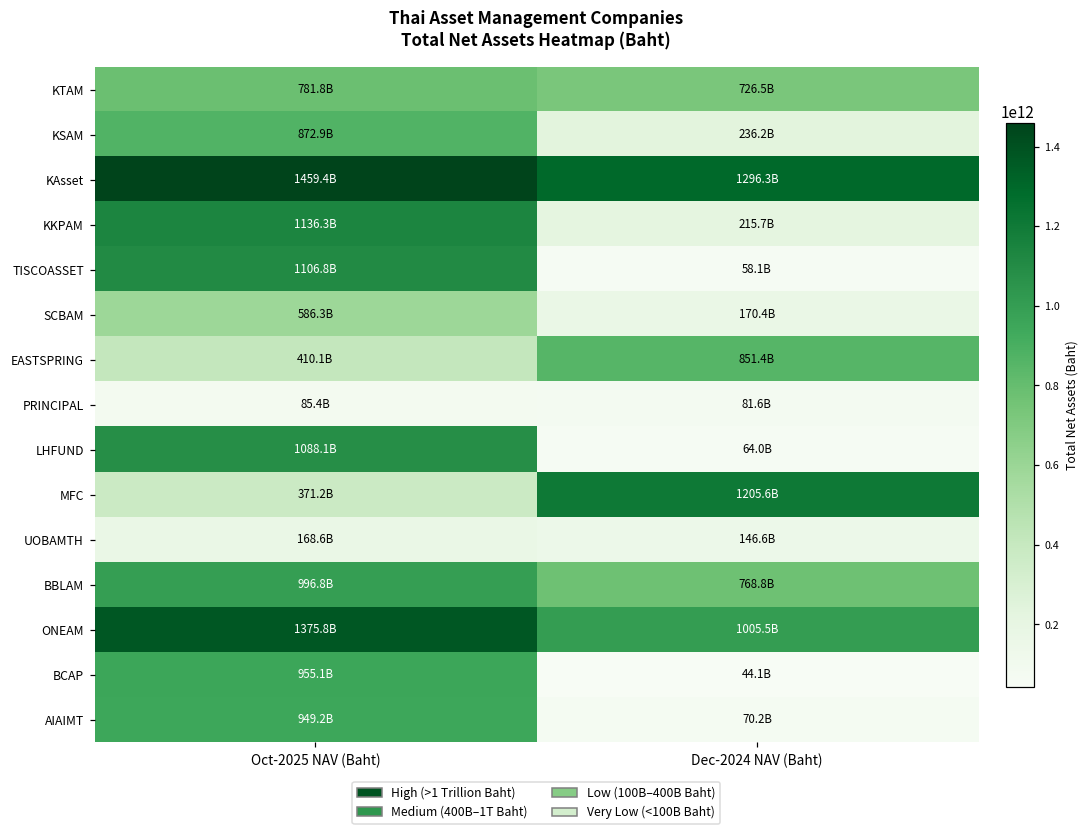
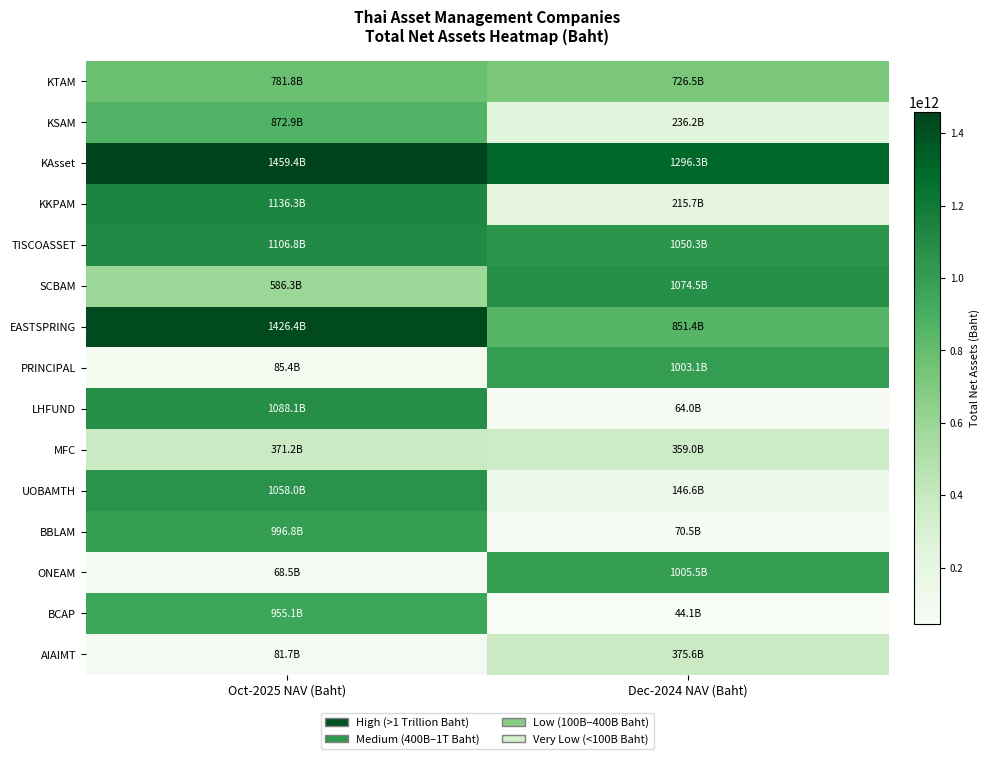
TISCOASSET, Dec-2024 NAV (Baht): 58.1B -> 1050.3B
SCBAM, Dec-2024 NAV (Baht): 170.4B -> 1074.5B
EASTSPRING, Oct-2025 NAV (Baht): 410.1B -> 1426.4B
PRINCIPAL, Dec-2024 NAV (Baht): 81.6B -> 1003.1B
MFC, Dec-2024 NAV (Baht): 1205.6B -> 359.0B
UOBAMTH, Oct-2025 NAV (Baht): 168.6B -> 1058.0B
BBLAM, Dec-2024 NAV (Baht): 768.8B -> 70.5B
ONEAM, Oct-2025 NAV (Baht): 1375.8B -> 68.5B
AIAIMT, Oct-2025 NAV (Baht): 949.2B -> 81.7B
AIAIMT, Dec-2024 NAV (Baht): 70.2B -> 375.6B
